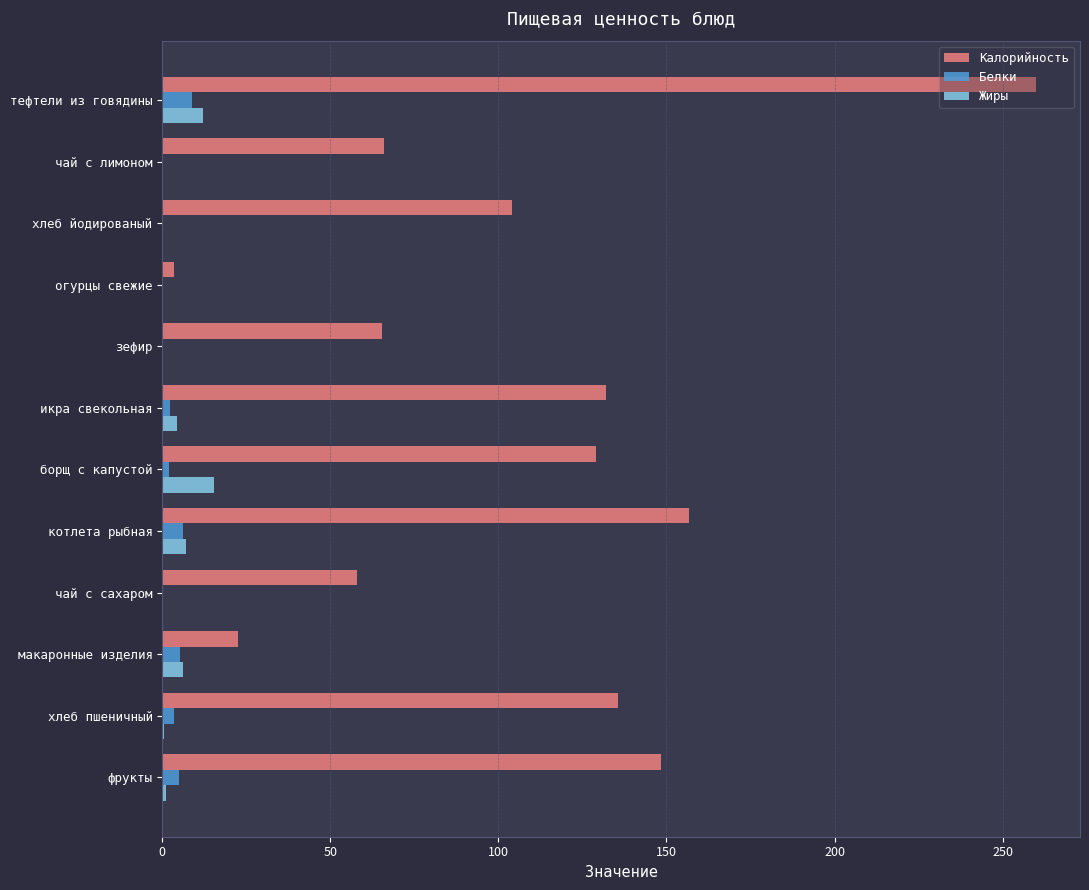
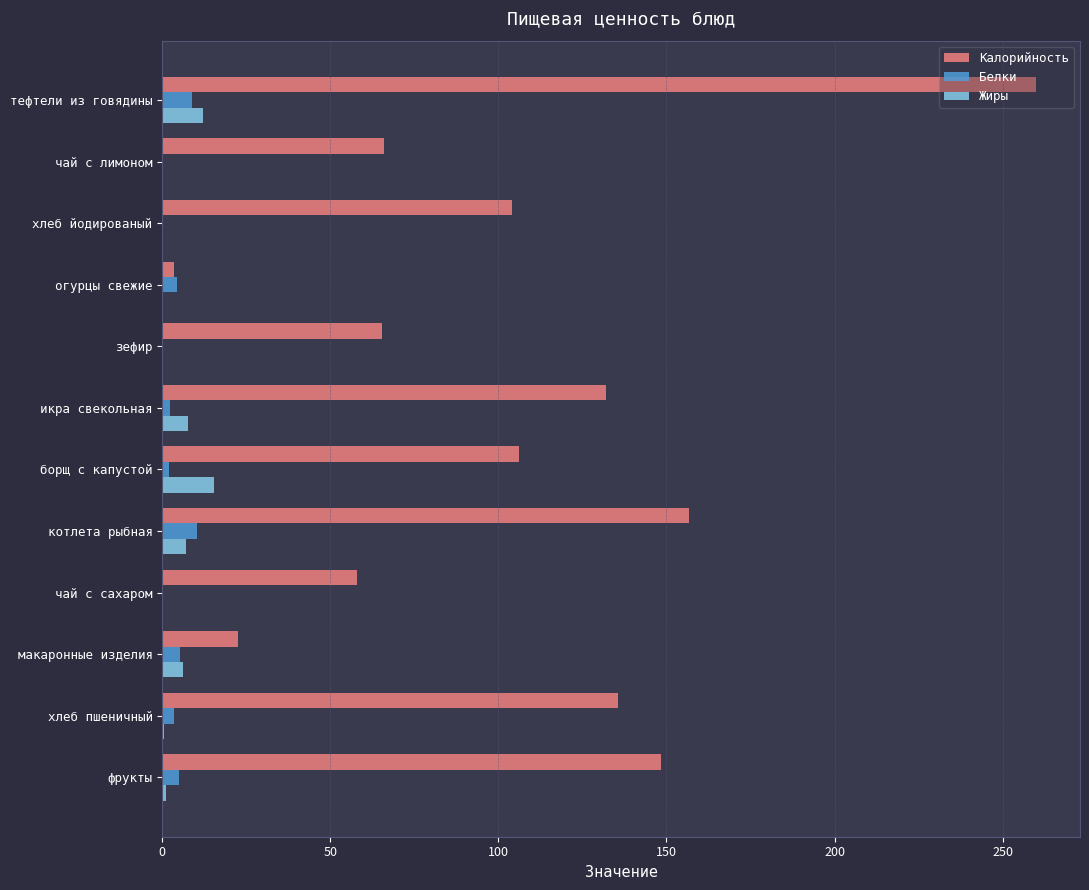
Белки, огурцы свежие: 0 -> 4
Жиры, икра свекольная: 5 -> 8
Калорийность, борщ с капустой: 129 -> 106
Белки, котлета рыбная: 6 -> 10
